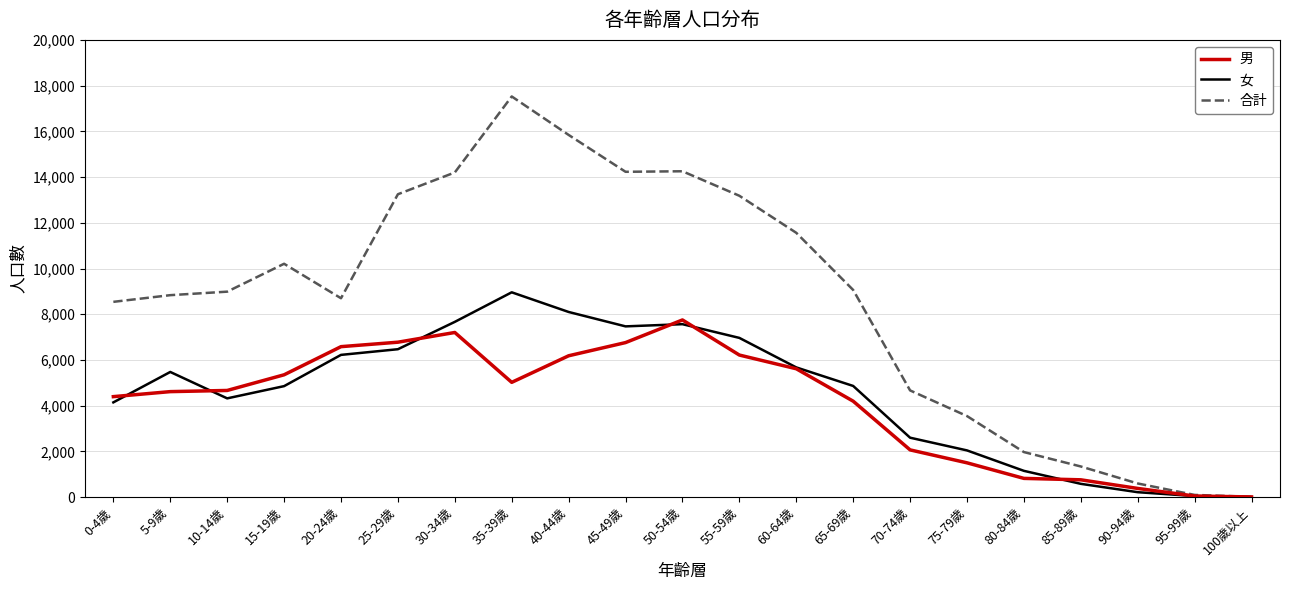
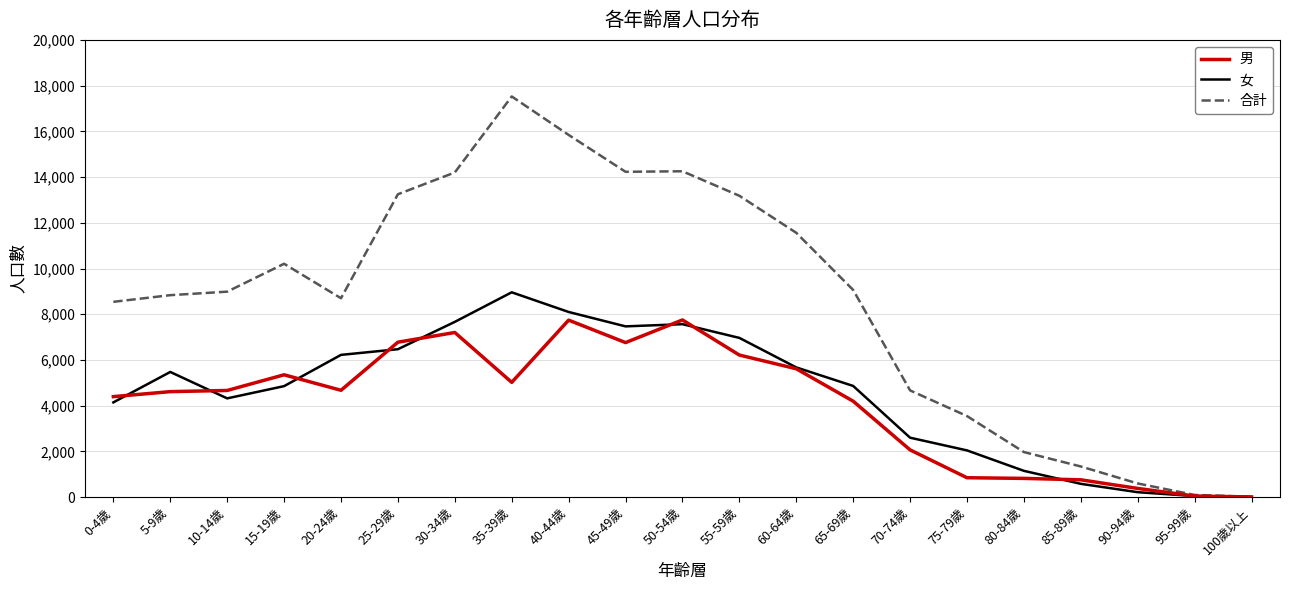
男, 20-24歲: 6,600 -> 4,700
男, 40-44歲: 6,200 -> 7,700
男, 75-79歲: 1,500 -> 900
